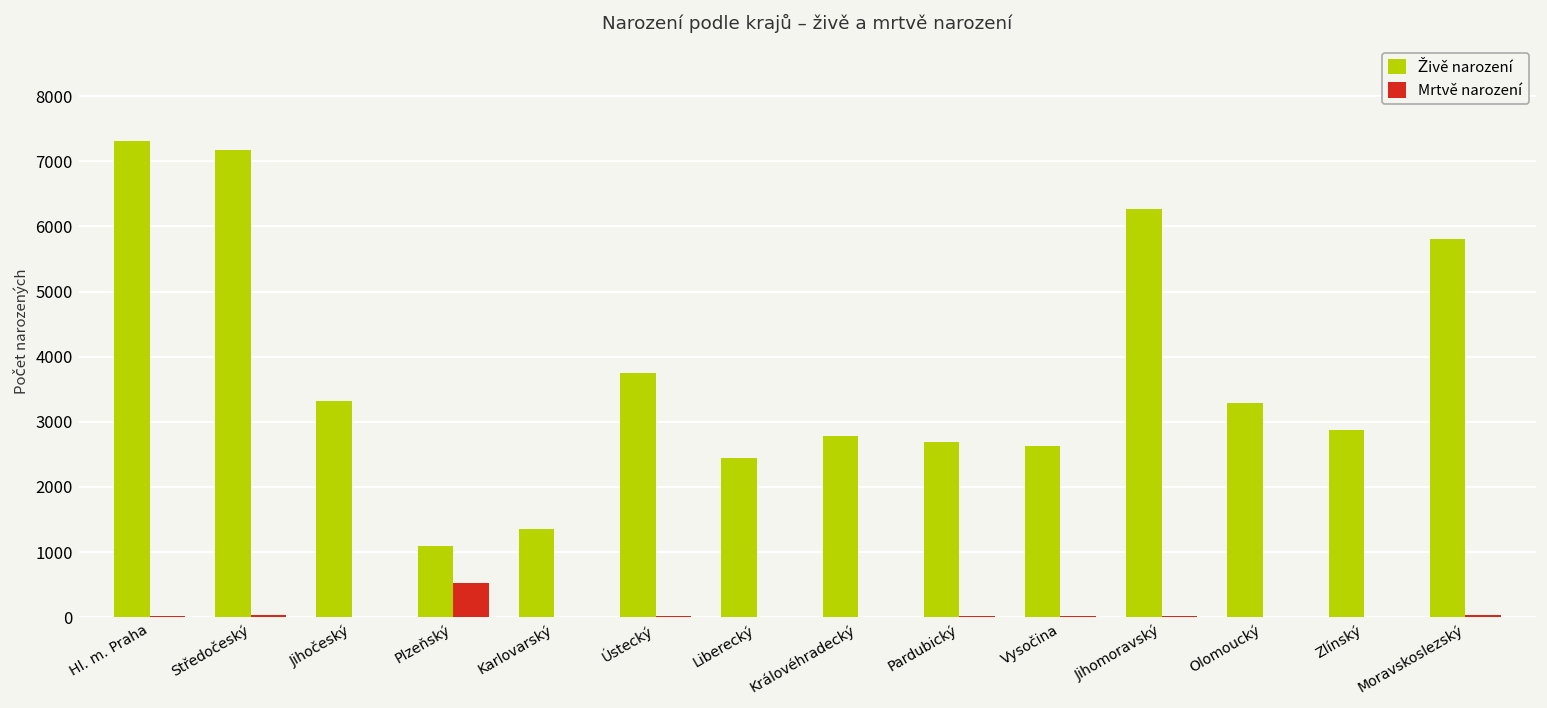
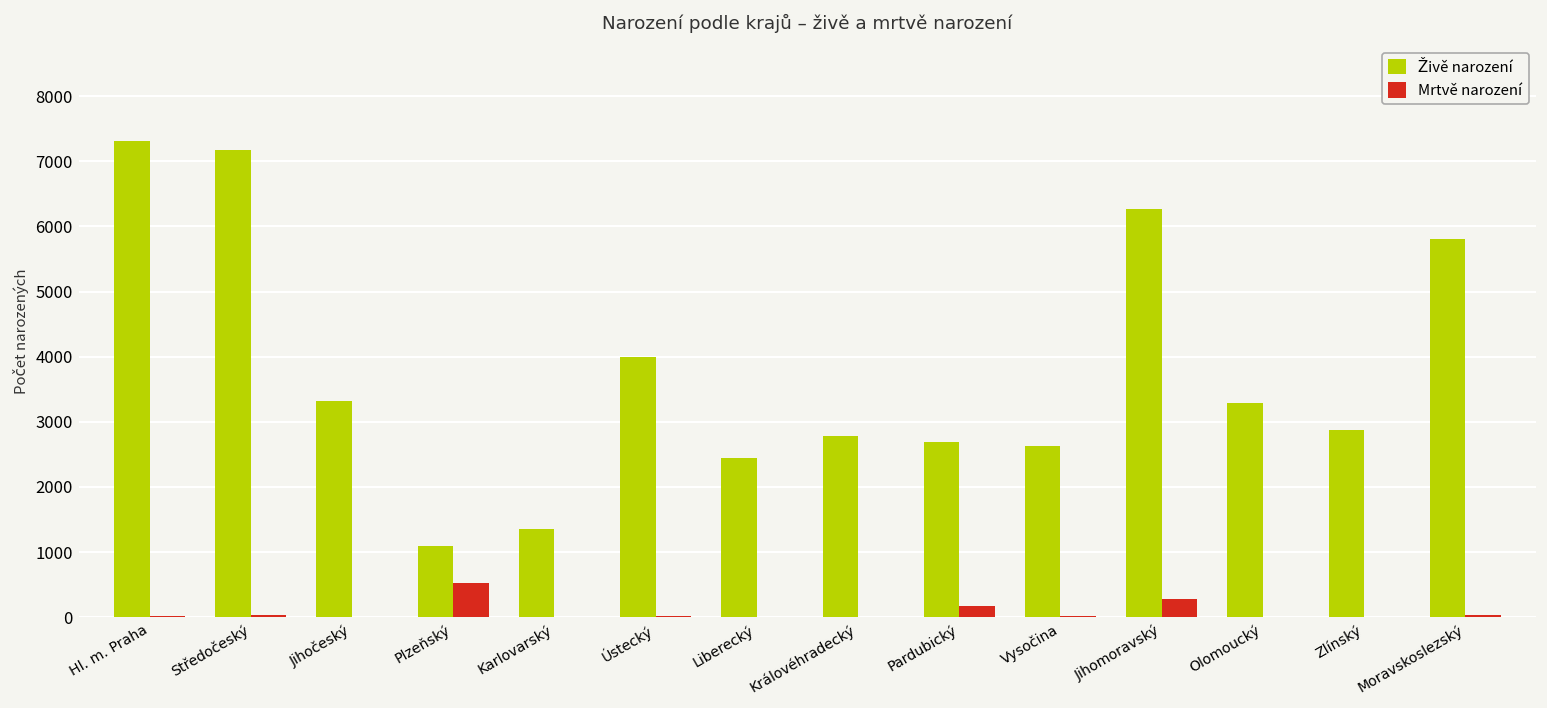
Živě narození, Ústecký: 3800 -> 4000
Mrtvě narození, Pardubický: 0 -> 200
Mrtvě narození, Jihomoravský: 0 -> 300
